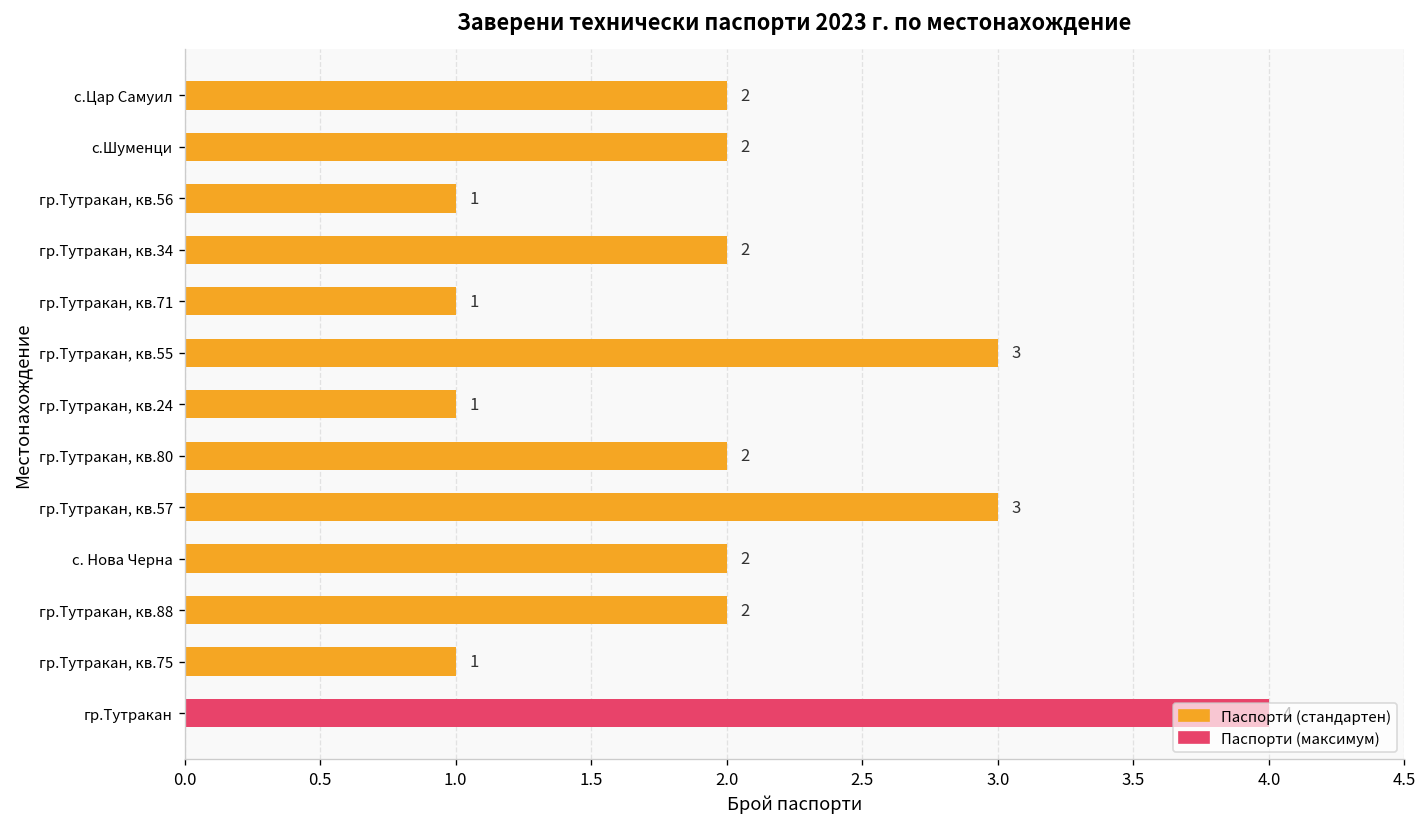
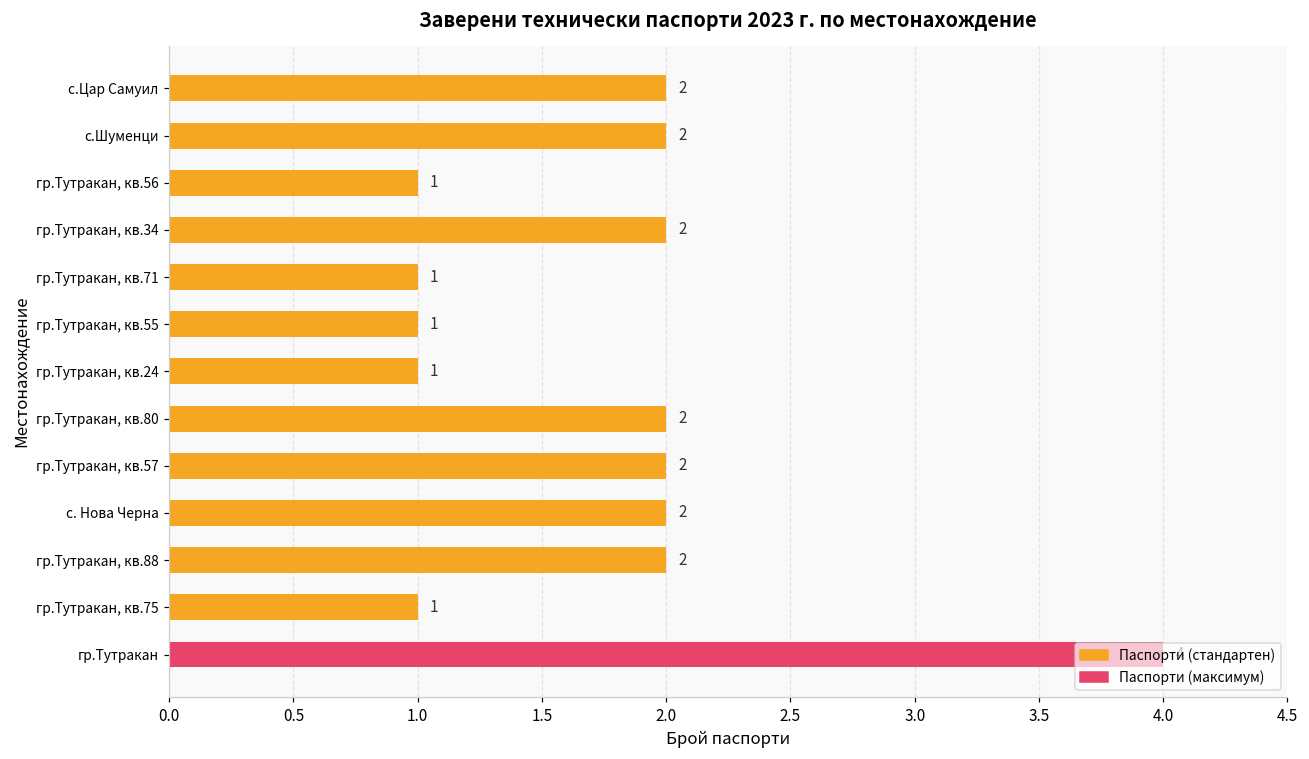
гр.Тутракан, кв.55: 3 -> 1
гр.Тутракан, кв.57: 3 -> 2
